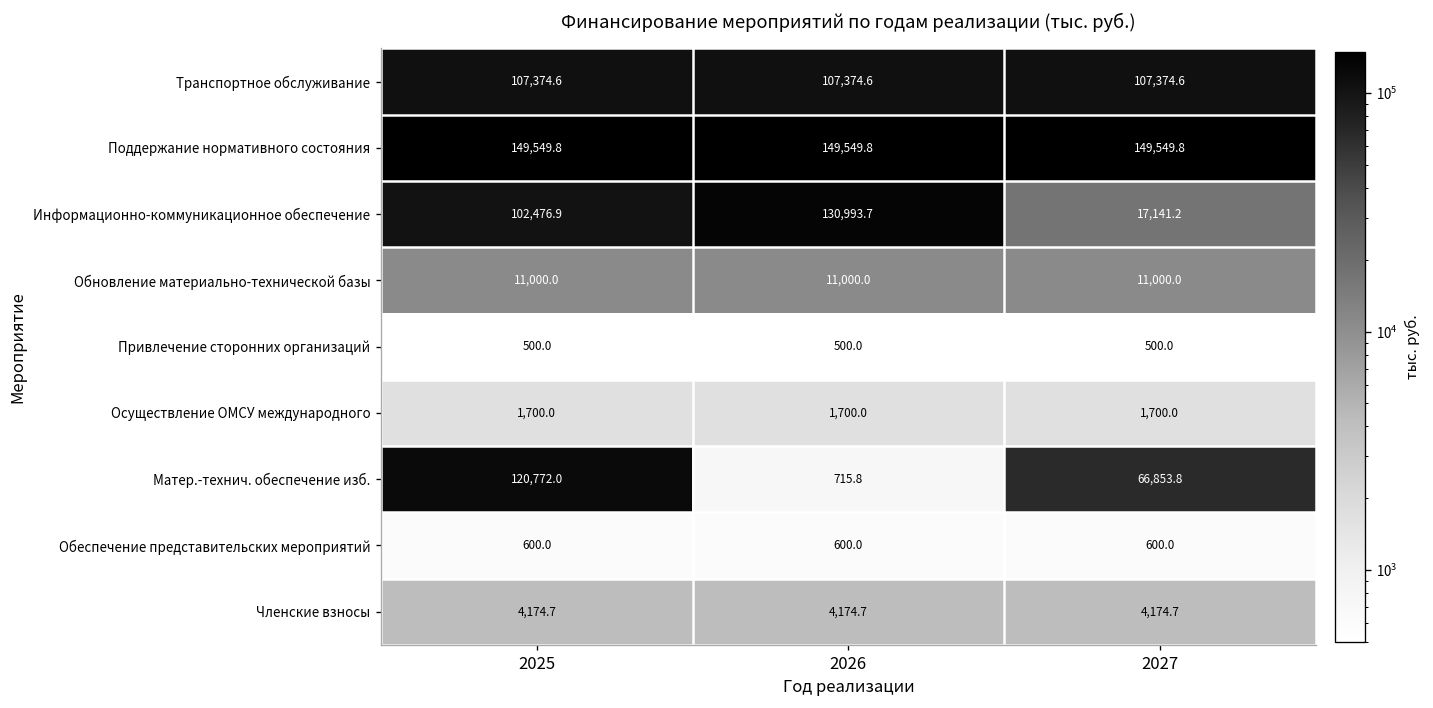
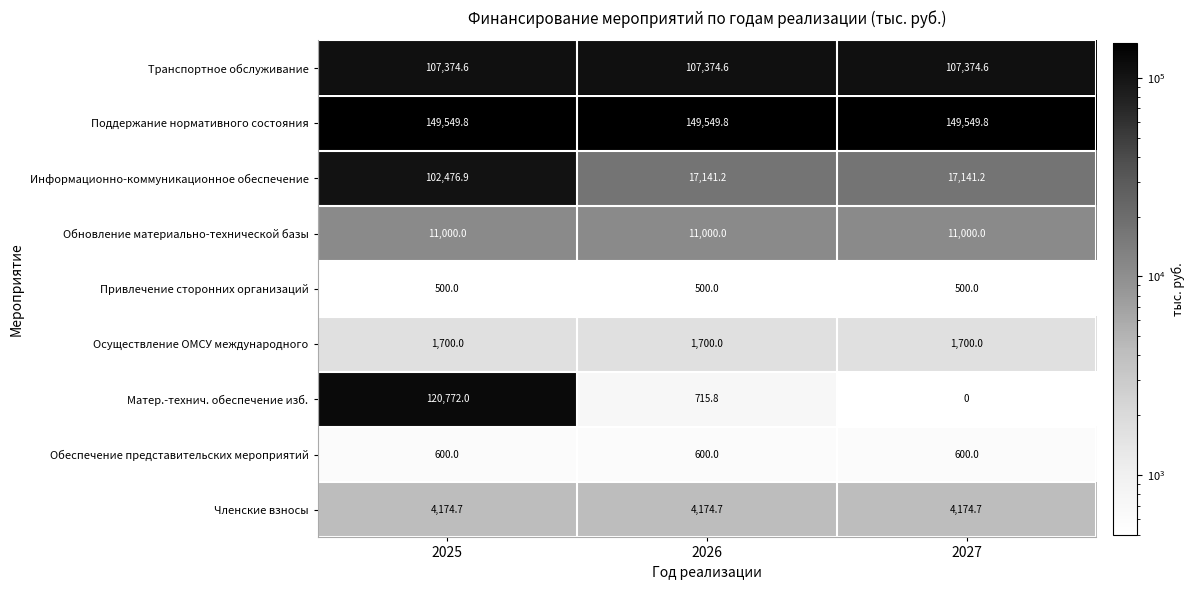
Информационно-коммуникационное обеспечение, 2026: 130,993.7 -> 17,141.2
Матер.-технич. обеспечение изб., 2027: 66,853.8 -> 0
